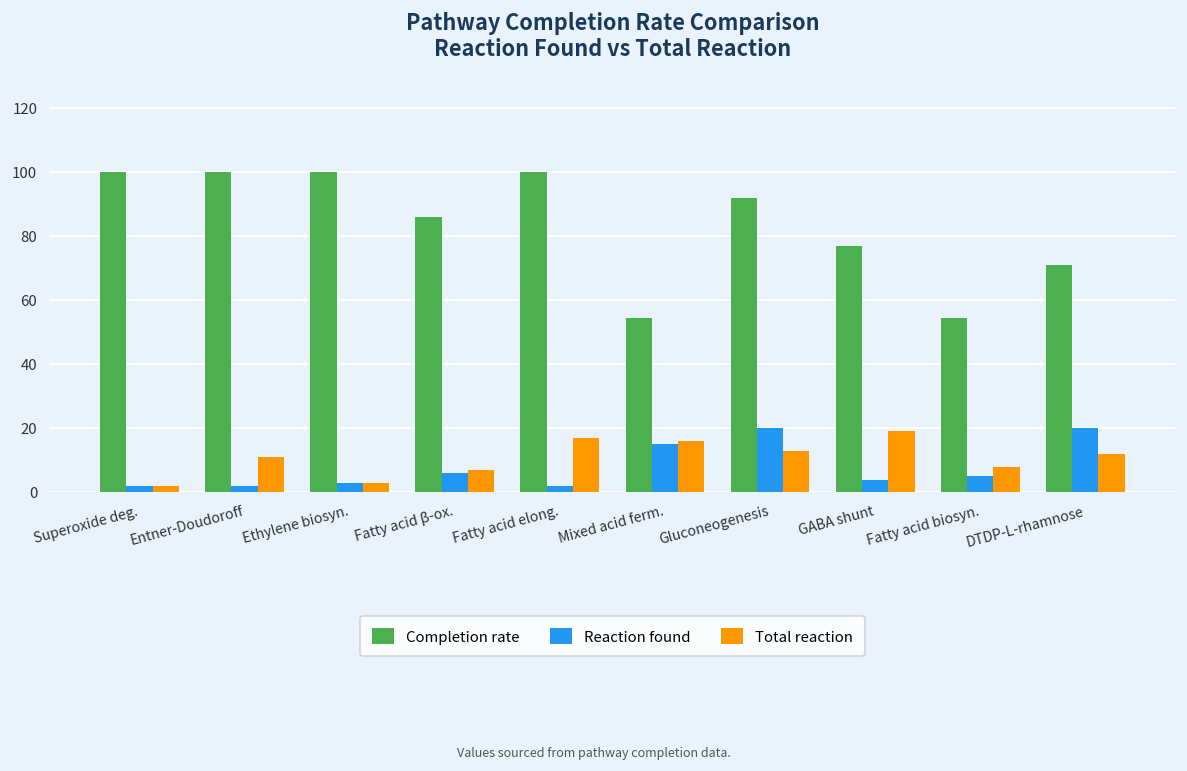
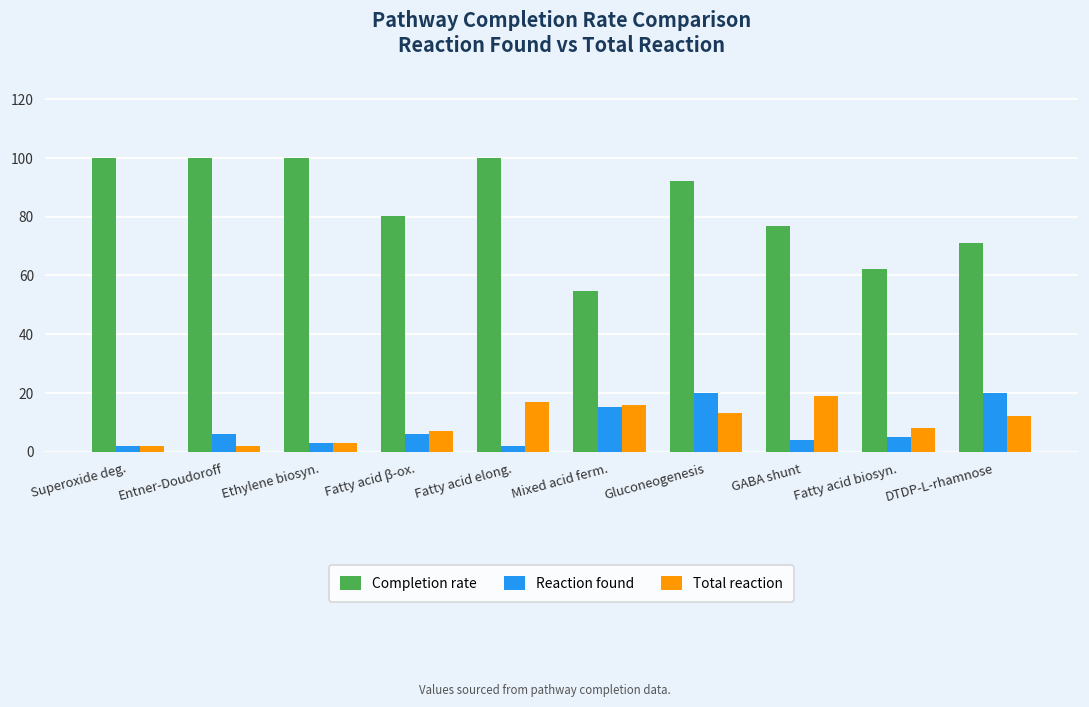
Reaction found, Entner-Doudoroff: 2 -> 6
Total reaction, Entner-Doudoroff: 11 -> 2
Completion rate, Fatty acid β-ox.: 86 -> 80
Completion rate, Fatty acid biosyn.: 54 -> 62
